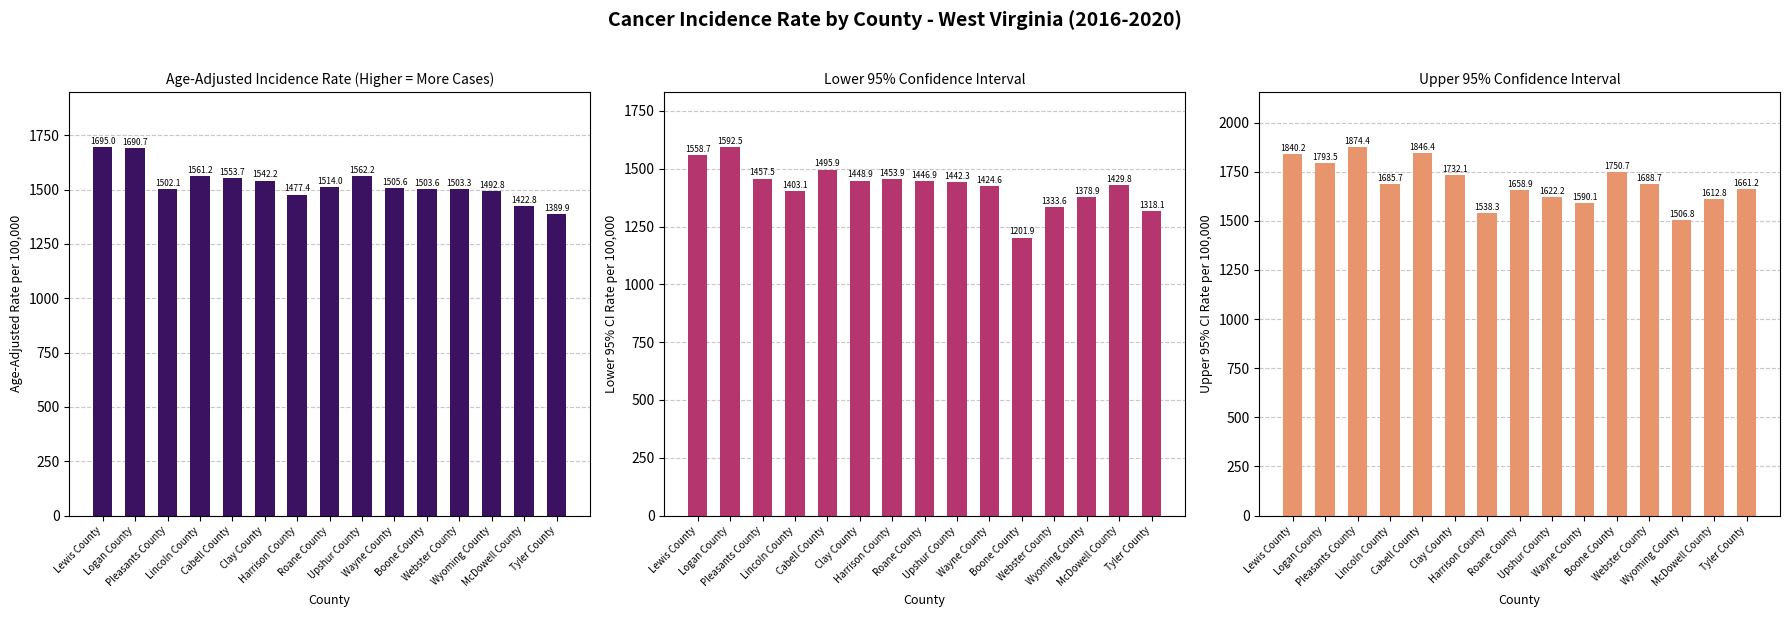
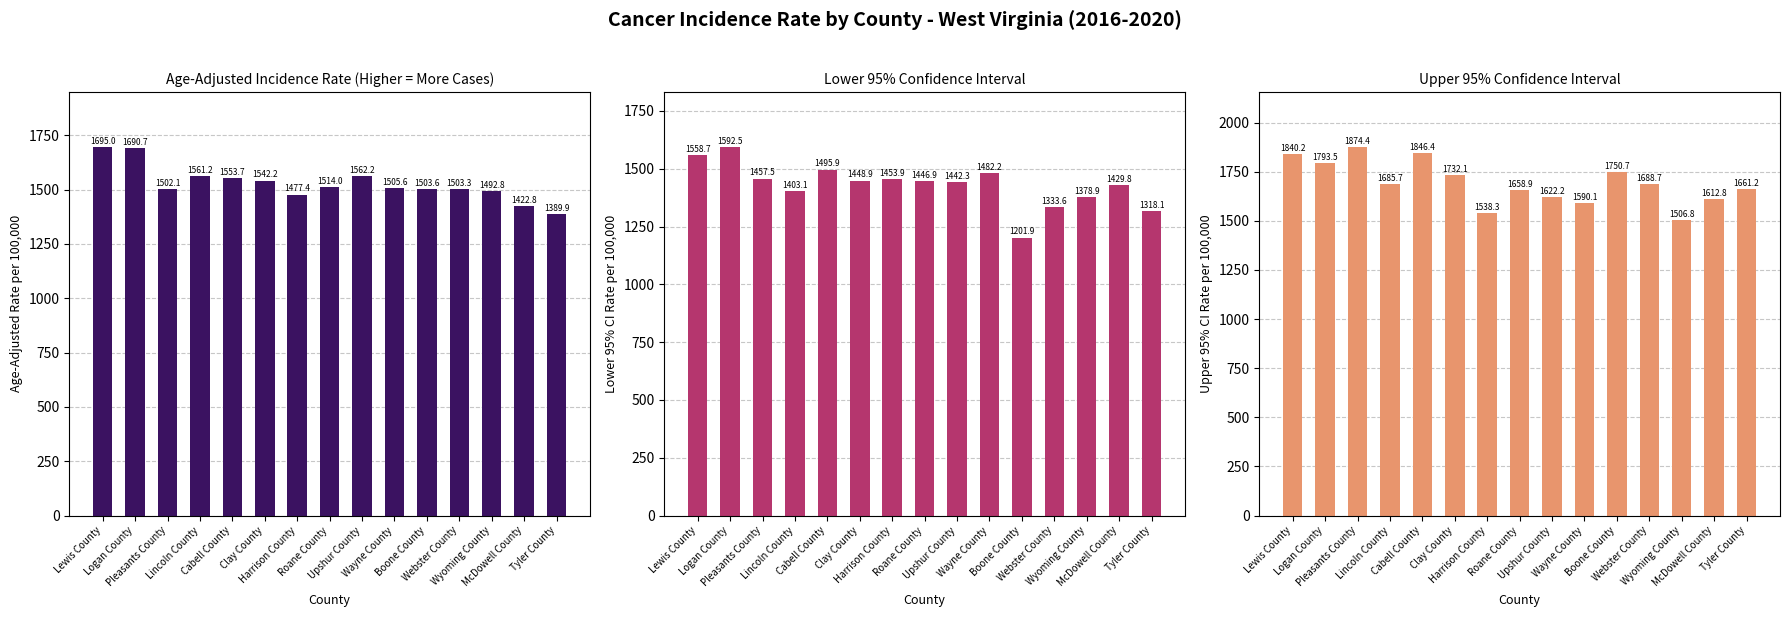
Lower 95% Confidence Interval, Wayne County: 1424.6 -> 1482.2
